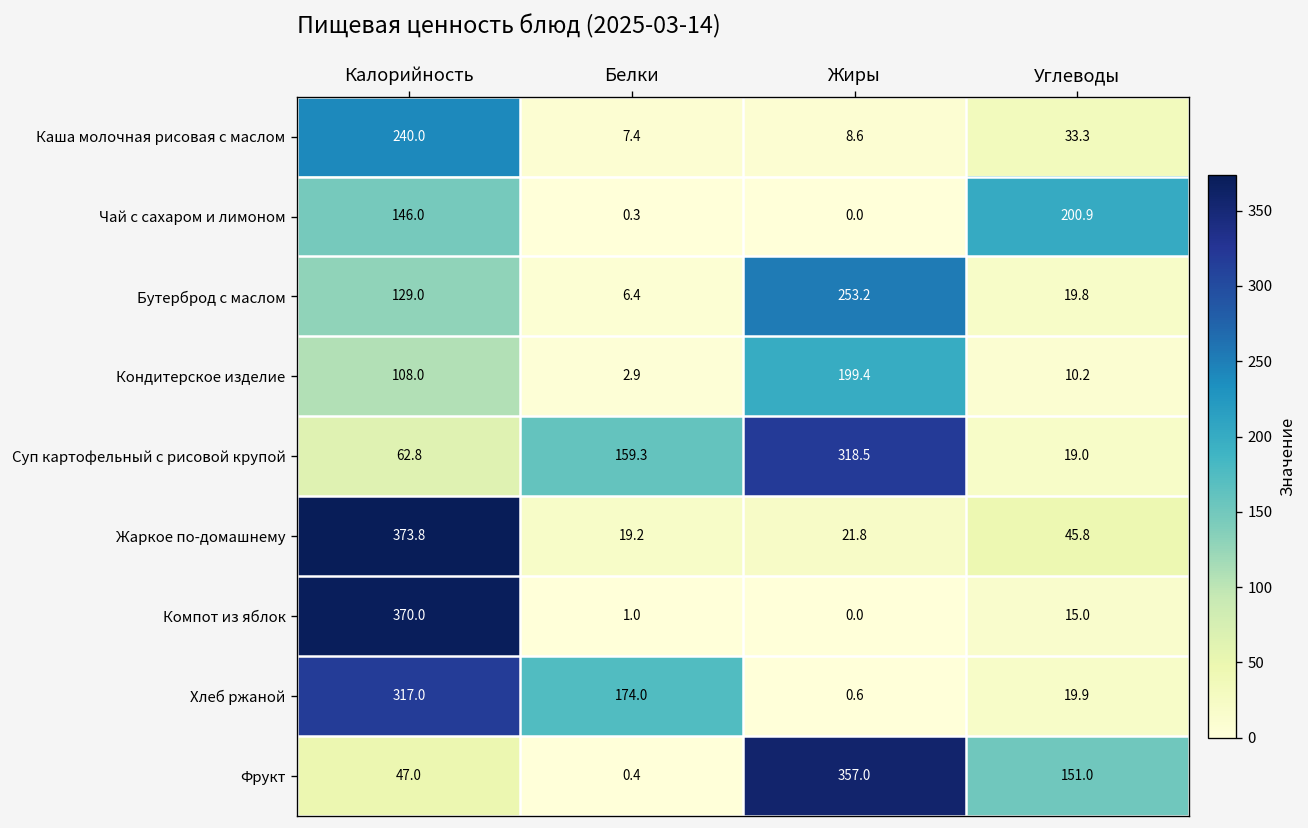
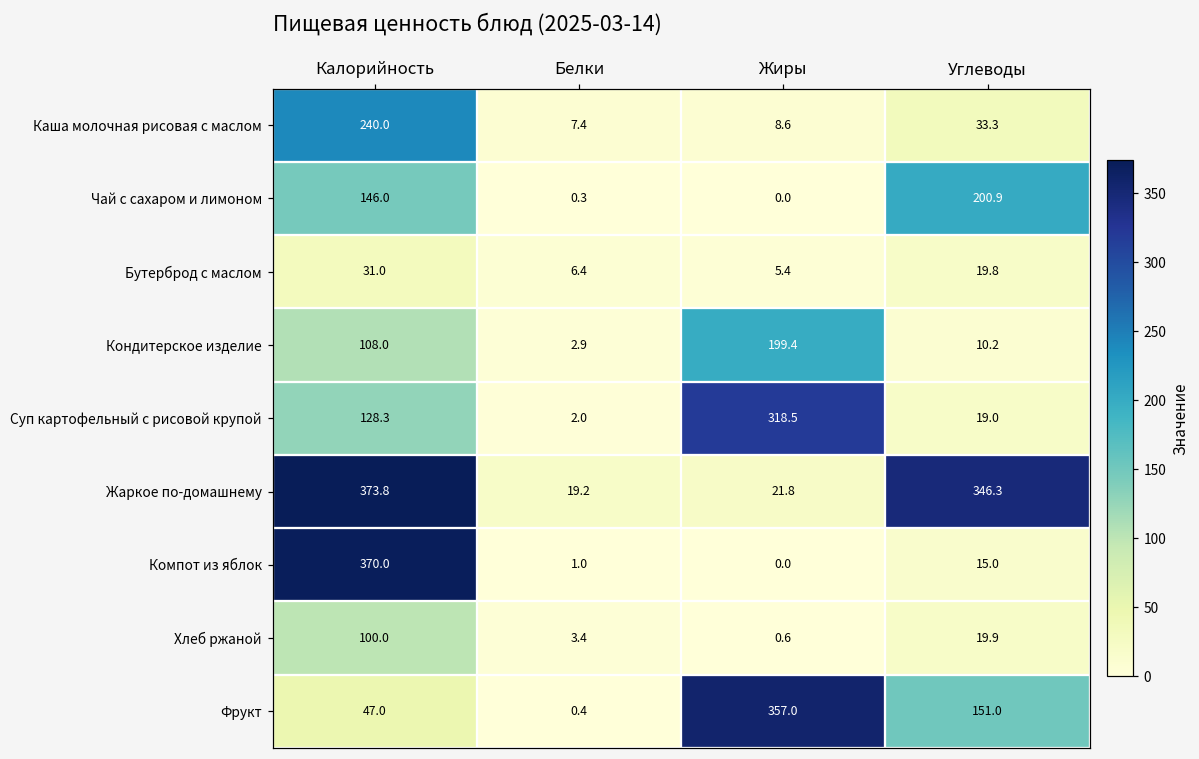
Бутерброд с маслом, Калорийность: 129.0 -> 31.0
Бутерброд с маслом, Жиры: 253.2 -> 5.4
Суп картофельный с рисовой крупой, Калорийность: 62.8 -> 128.3
Суп картофельный с рисовой крупой, Белки: 159.3 -> 2.0
Жаркое по-домашнему, Углеводы: 45.8 -> 346.3
Хлеб ржаной, Калорийность: 317.0 -> 100.0
Хлеб ржаной, Белки: 174.0 -> 3.4
